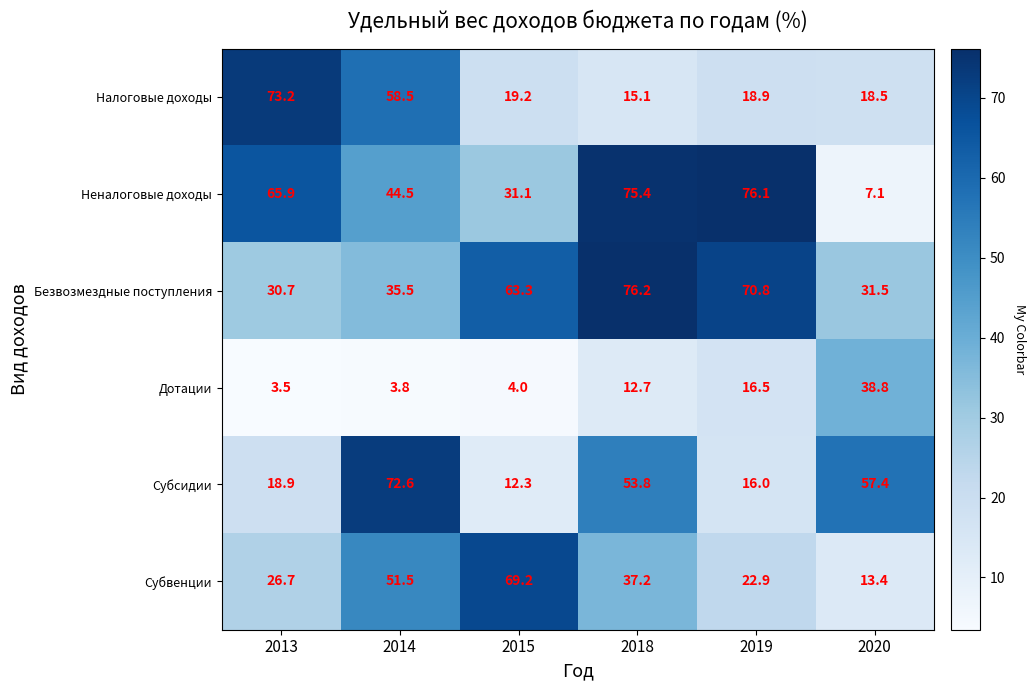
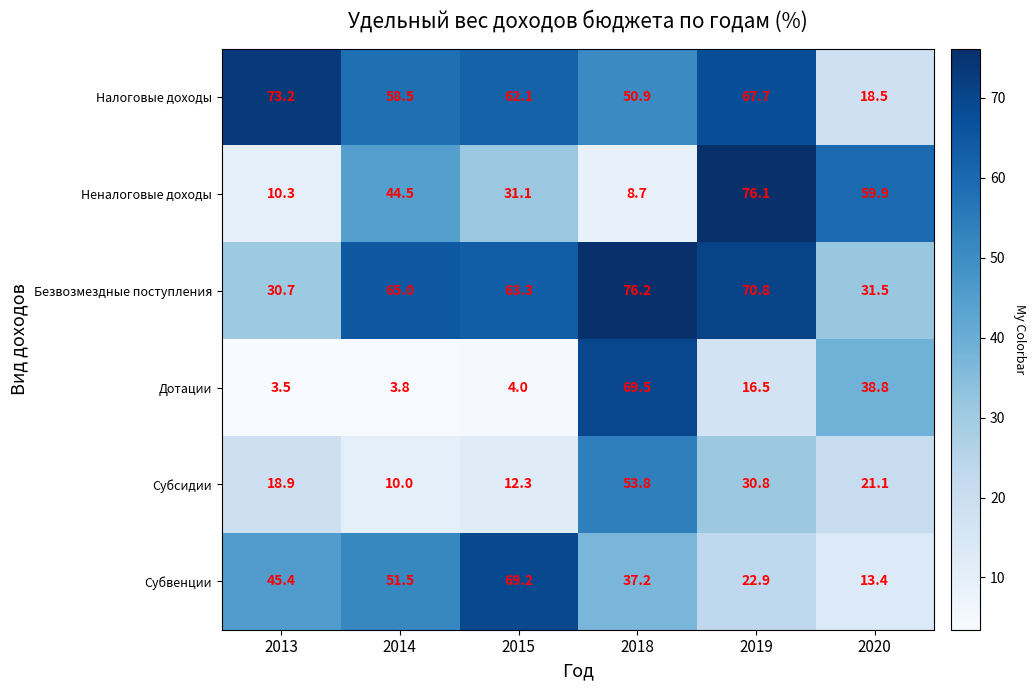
Налоговые доходы, 2015: 19.2 -> 62.1
Налоговые доходы, 2018: 15.1 -> 50.9
Налоговые доходы, 2019: 18.9 -> 67.7
Неналоговые доходы, 2013: 65.9 -> 10.3
Неналоговые доходы, 2018: 75.4 -> 8.7
Неналоговые доходы, 2020: 7.1 -> 59.9
Безвозмездные поступления, 2014: 35.5 -> 65.0
Дотации, 2018: 12.7 -> 69.5
Субсидии, 2014: 72.6 -> 10.0
Субсидии, 2019: 16.0 -> 30.8
Субсидии, 2020: 57.4 -> 21.1
Субвенции, 2013: 26.7 -> 45.4
